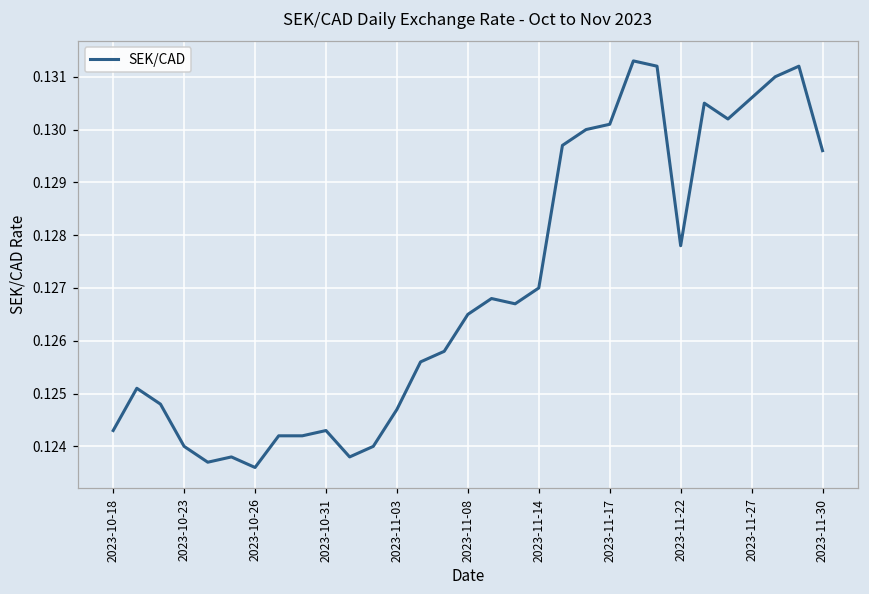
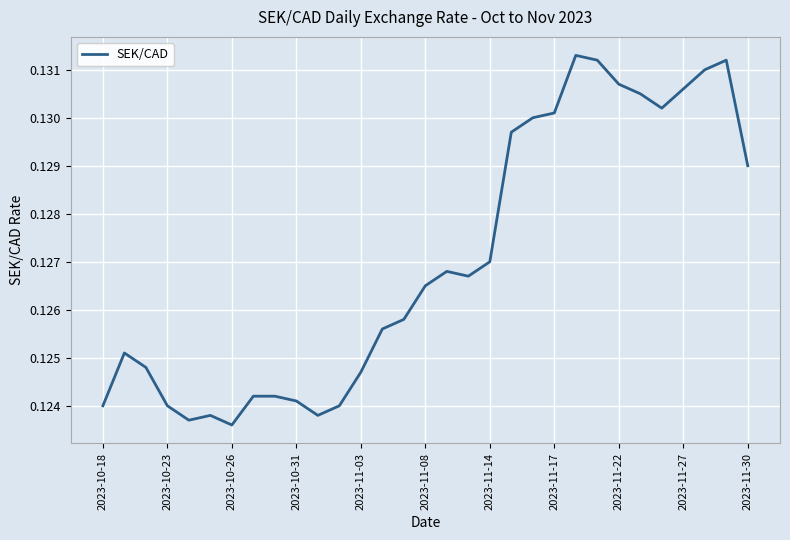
2023-10-18: 0.1243 -> 0.1240
2023-10-31: 0.1243 -> 0.1241
2023-11-22: 0.1278 -> 0.1307
2023-11-30: 0.1296 -> 0.1290
